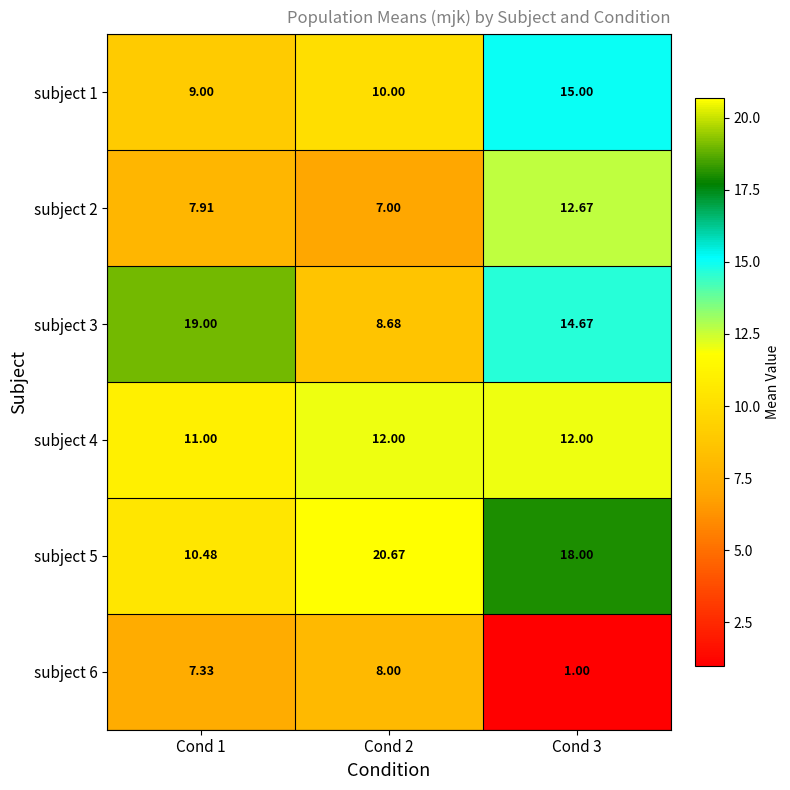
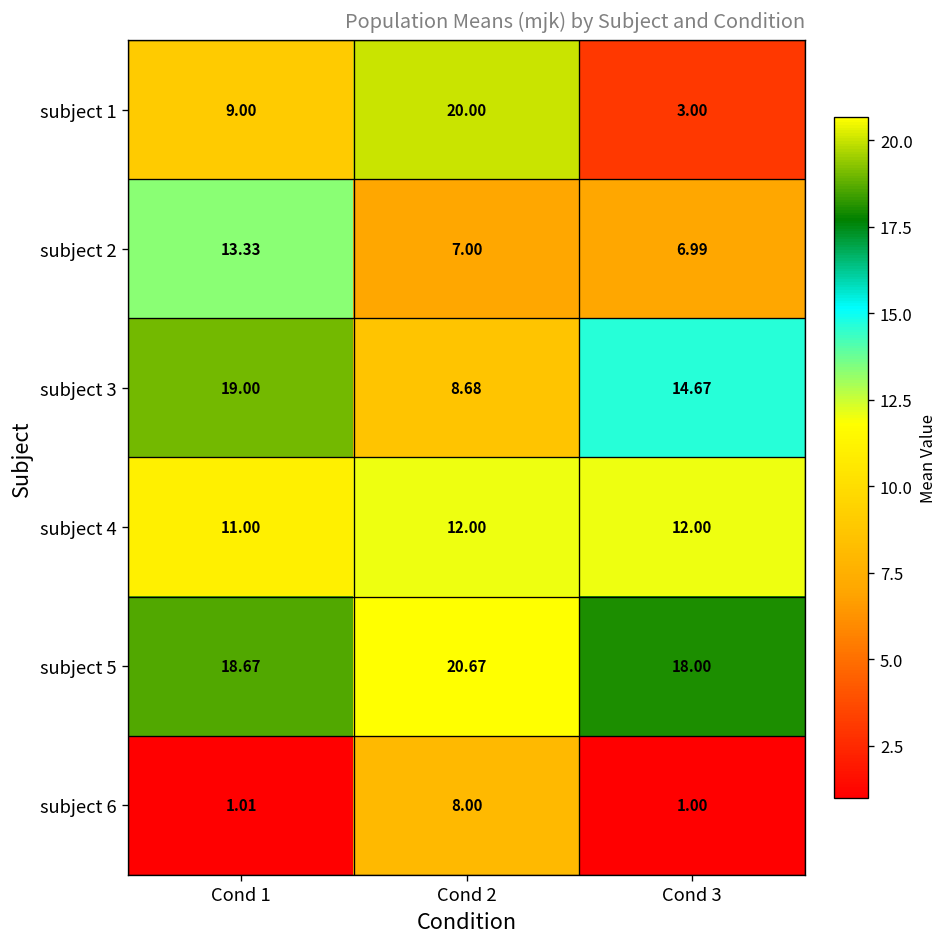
subject 1, Cond 2: 10.00 -> 20.00
subject 1, Cond 3: 15.00 -> 3.00
subject 2, Cond 1: 7.91 -> 13.33
subject 2, Cond 3: 12.67 -> 6.99
subject 5, Cond 1: 10.48 -> 18.67
subject 6, Cond 1: 7.33 -> 1.01
